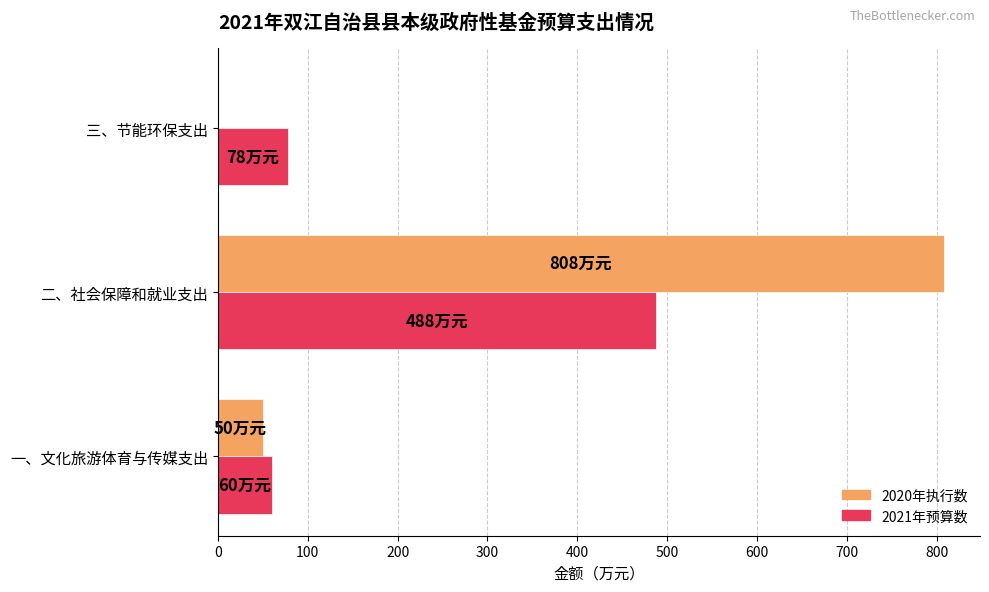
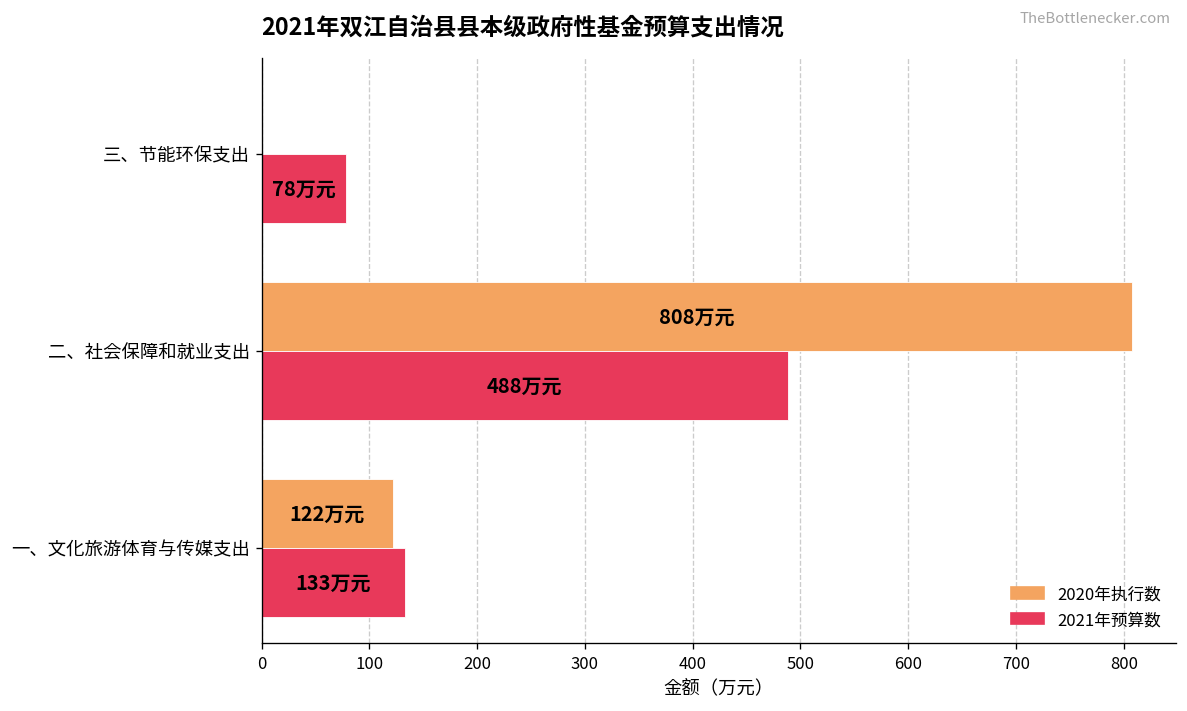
2020年执行数, 一、文化旅游体育与传媒支出: 50 -> 122
2021年预算数, 一、文化旅游体育与传媒支出: 60 -> 133
